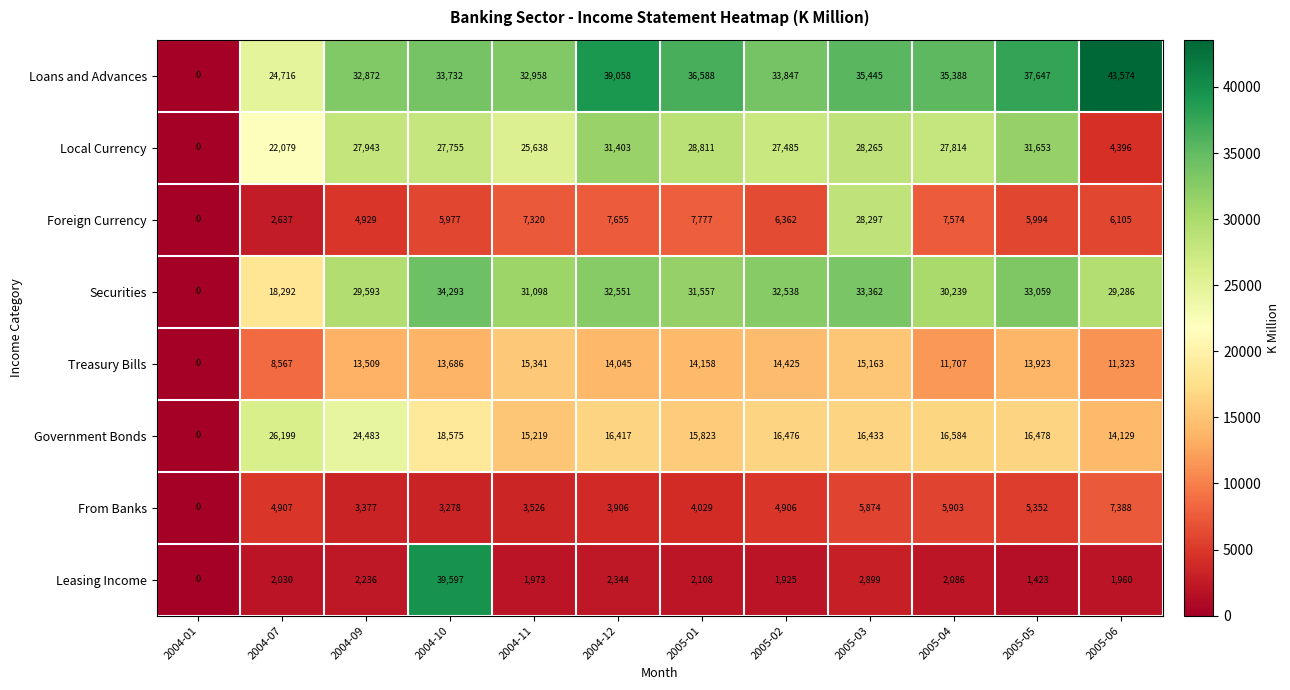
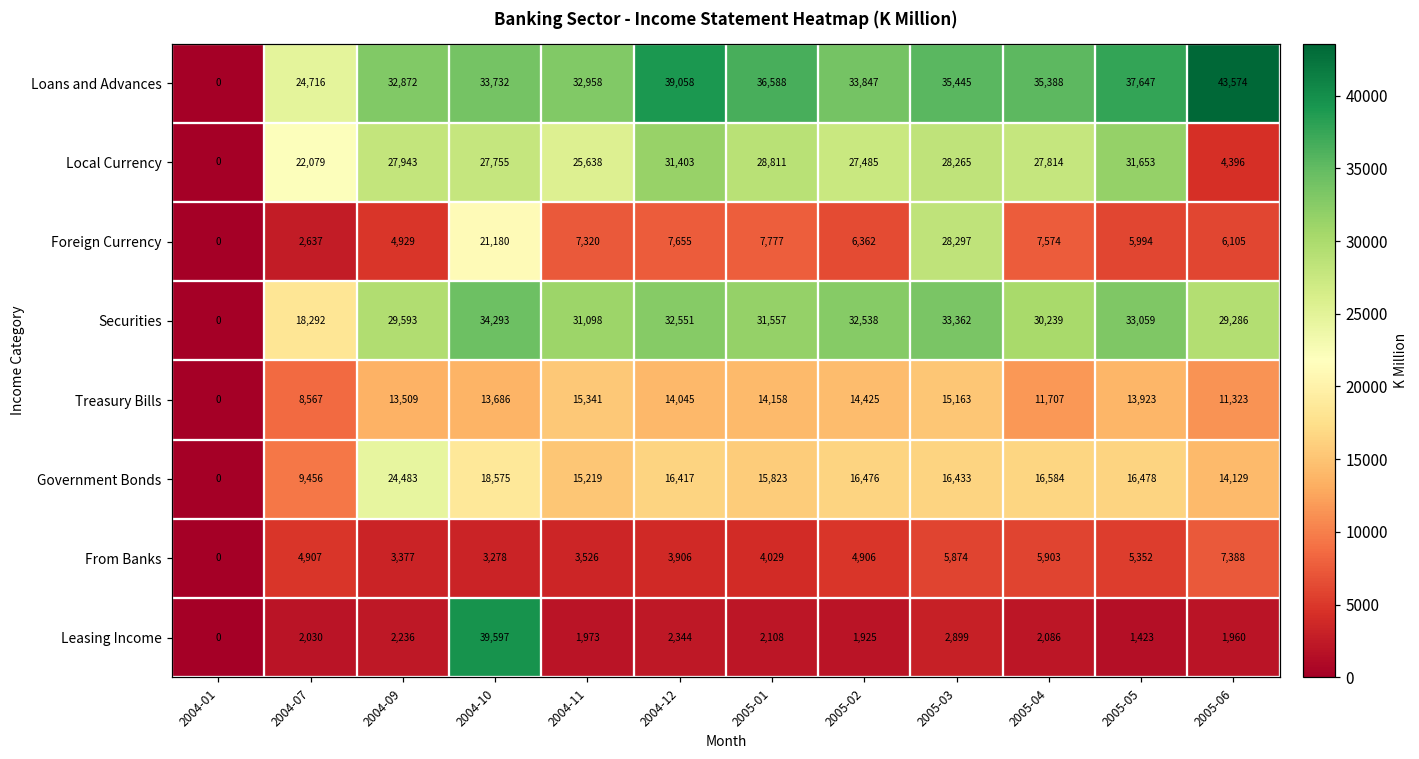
Foreign Currency, 2004-10: 5,977 -> 21,180
Government Bonds, 2004-07: 26,199 -> 9,456
